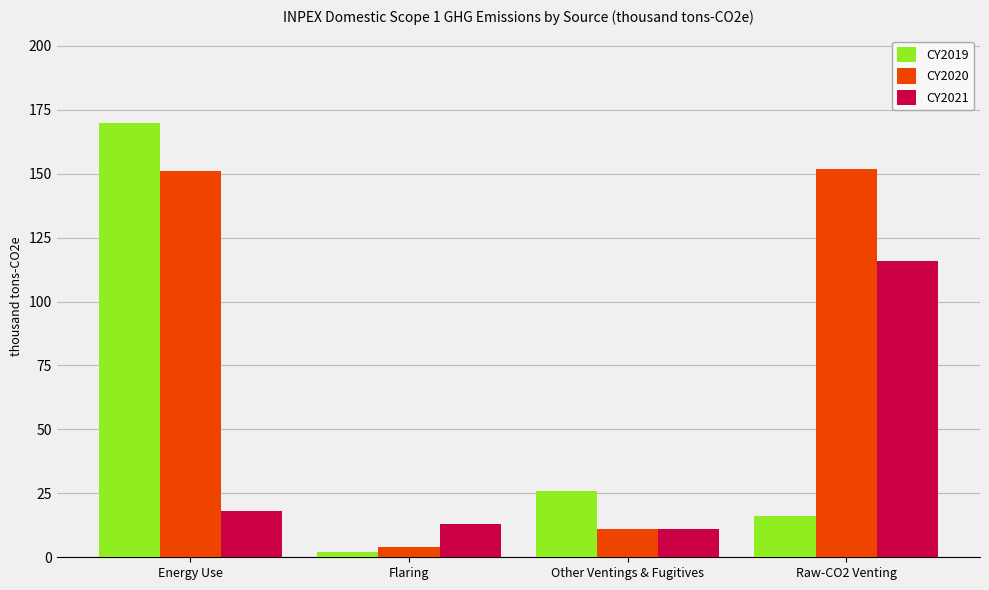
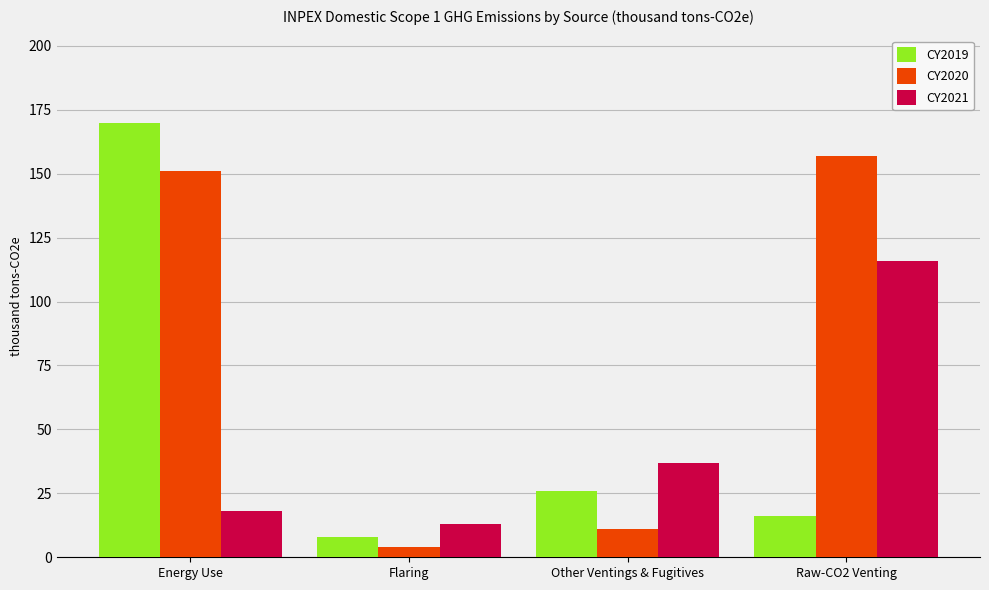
CY2019, Flaring: 2 -> 8
CY2021, Other Ventings & Fugitives: 11 -> 37
CY2020, Raw-CO2 Venting: 152 -> 157
